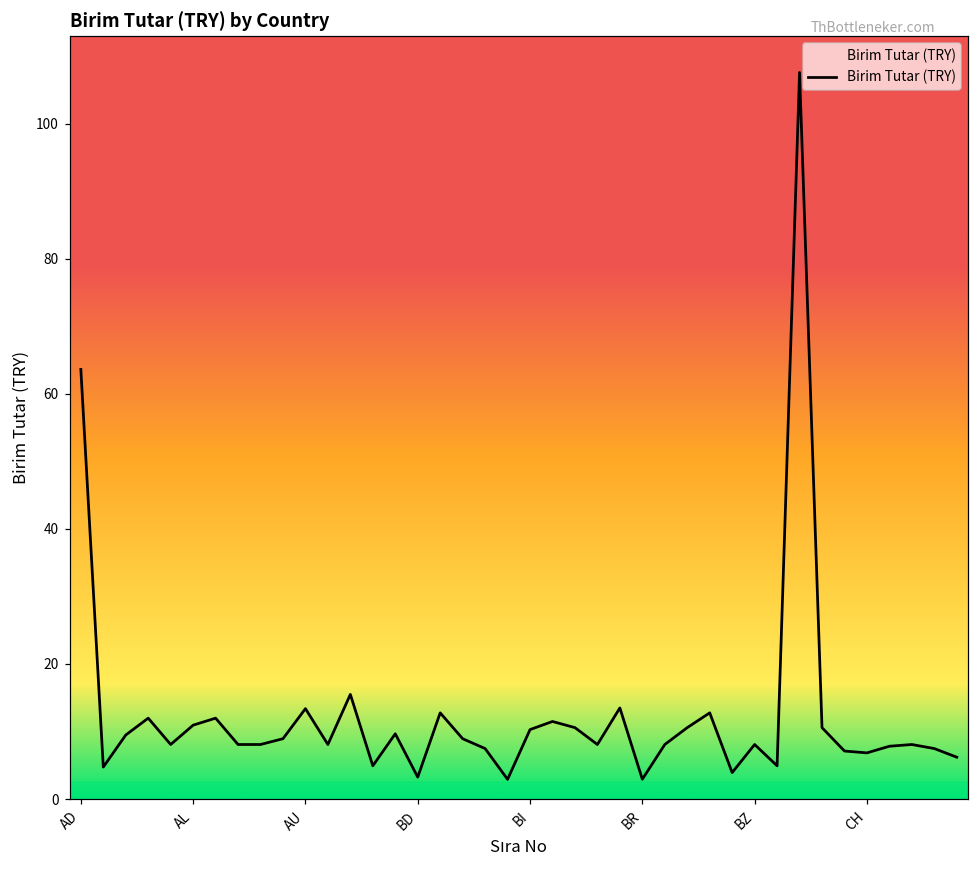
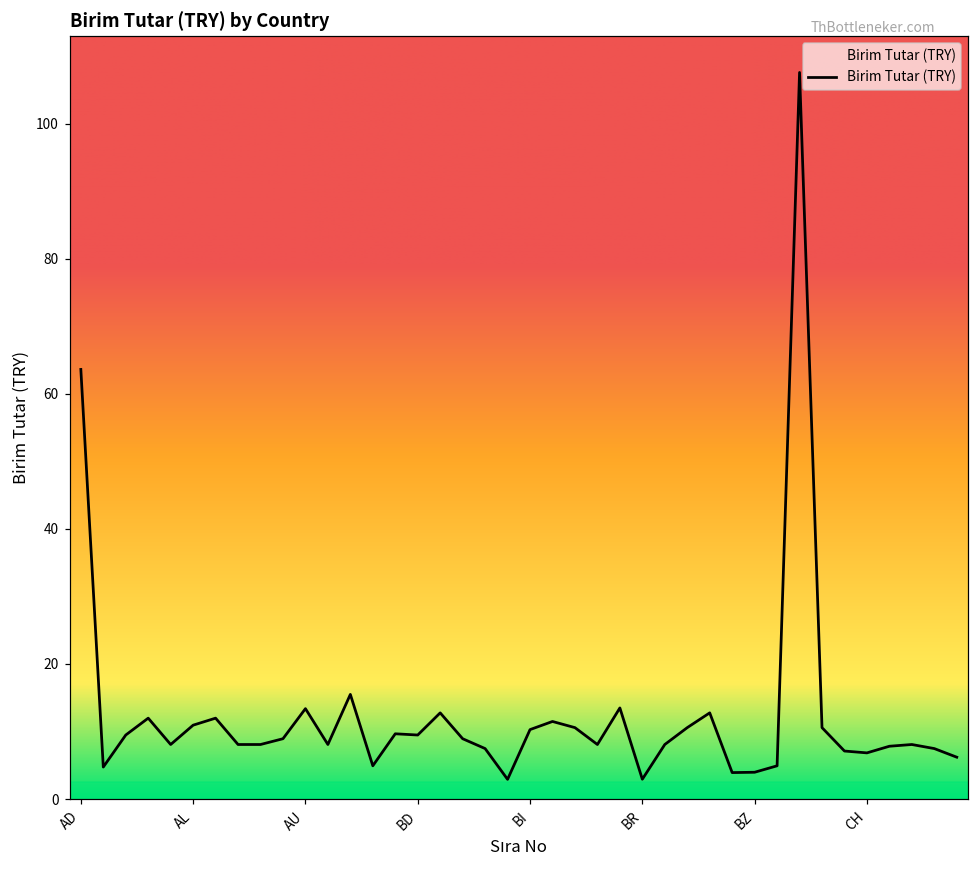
BD: 3 -> 9
BZ: 8 -> 4
